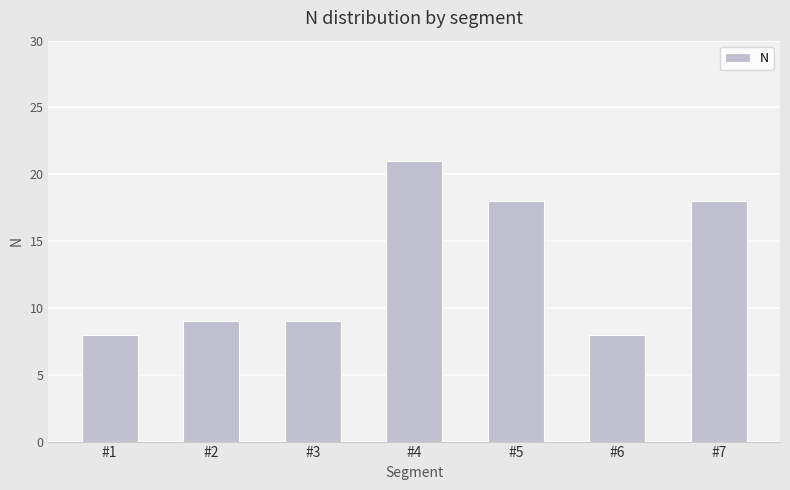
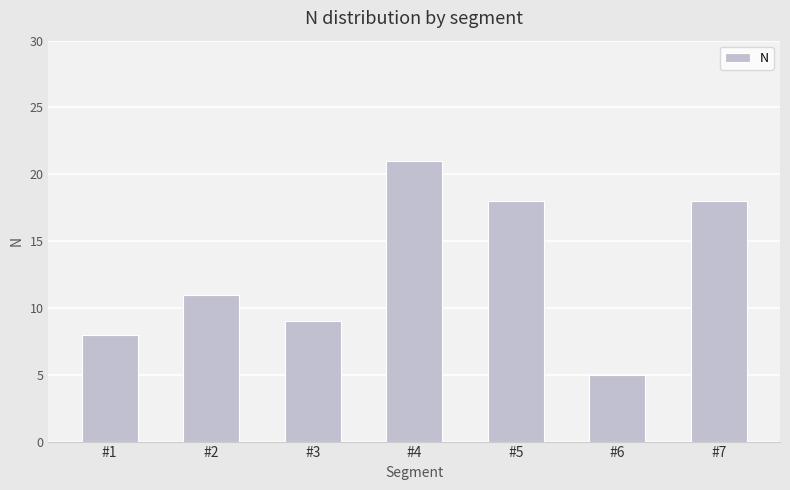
#2: 9 -> 11
#6: 8 -> 5
